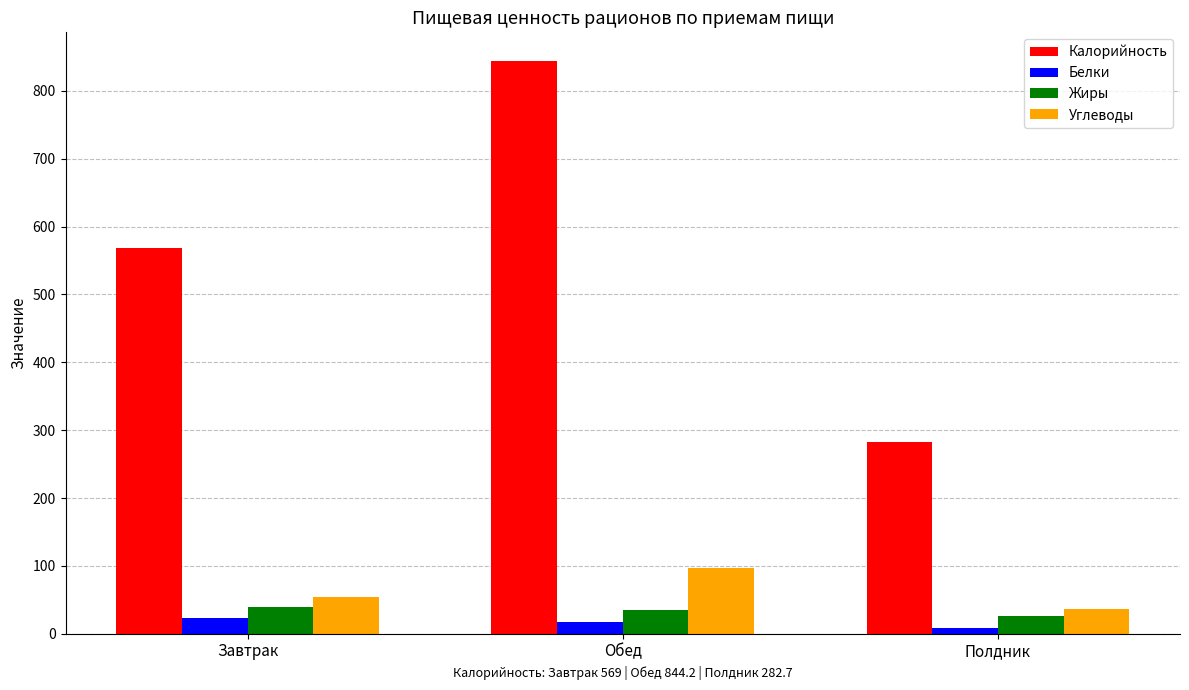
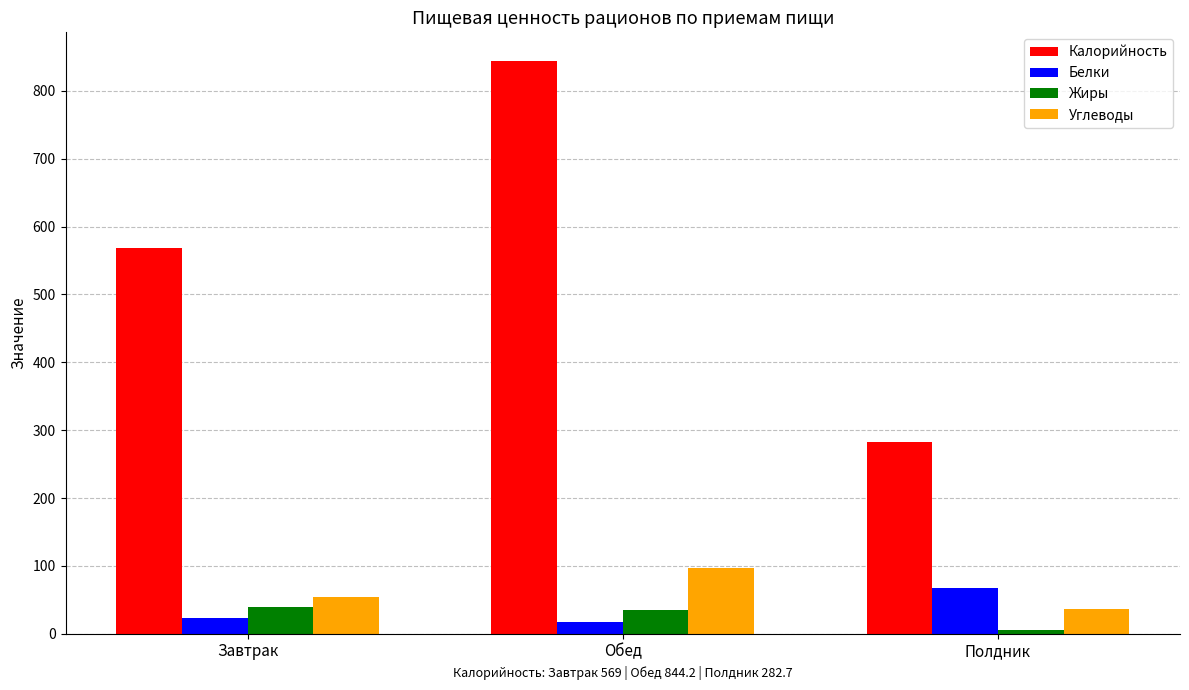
Белки, Полдник: 10 -> 70
Жиры, Полдник: 30 -> 10
